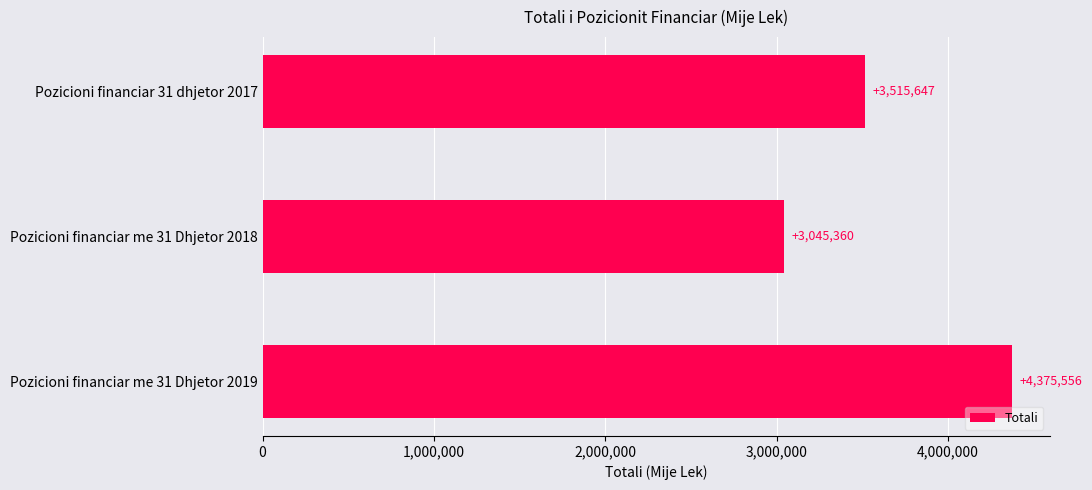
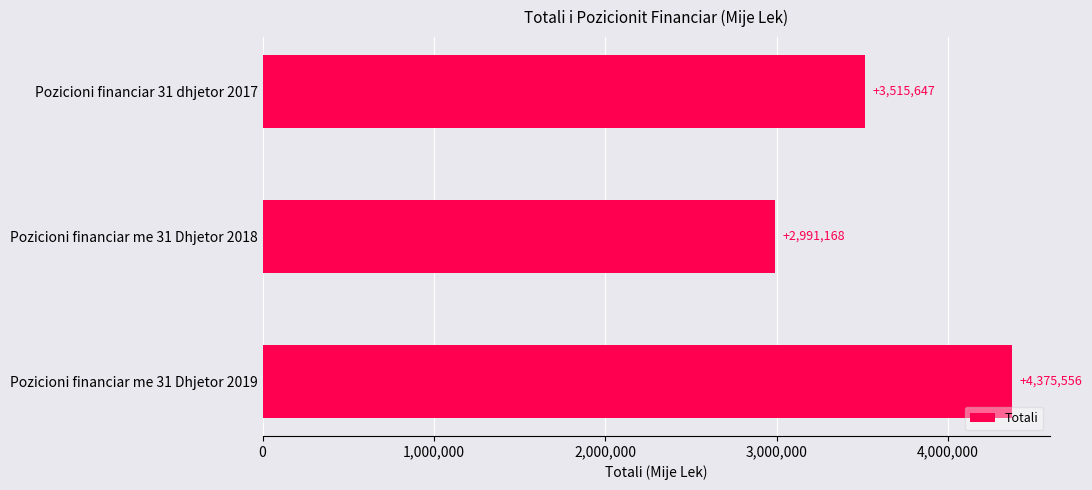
Pozicioni financiar me 31 Dhjetor 2018: +3,045,360 -> +2,991,168
